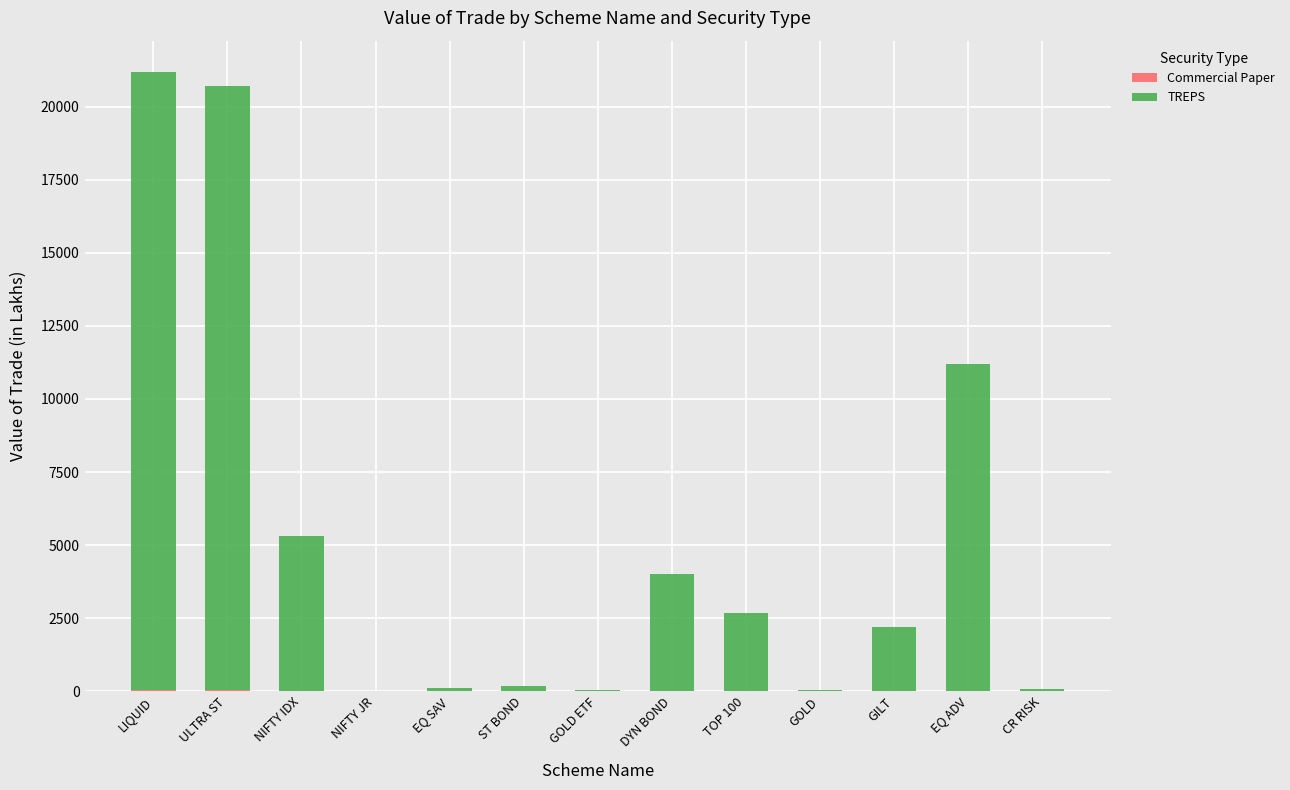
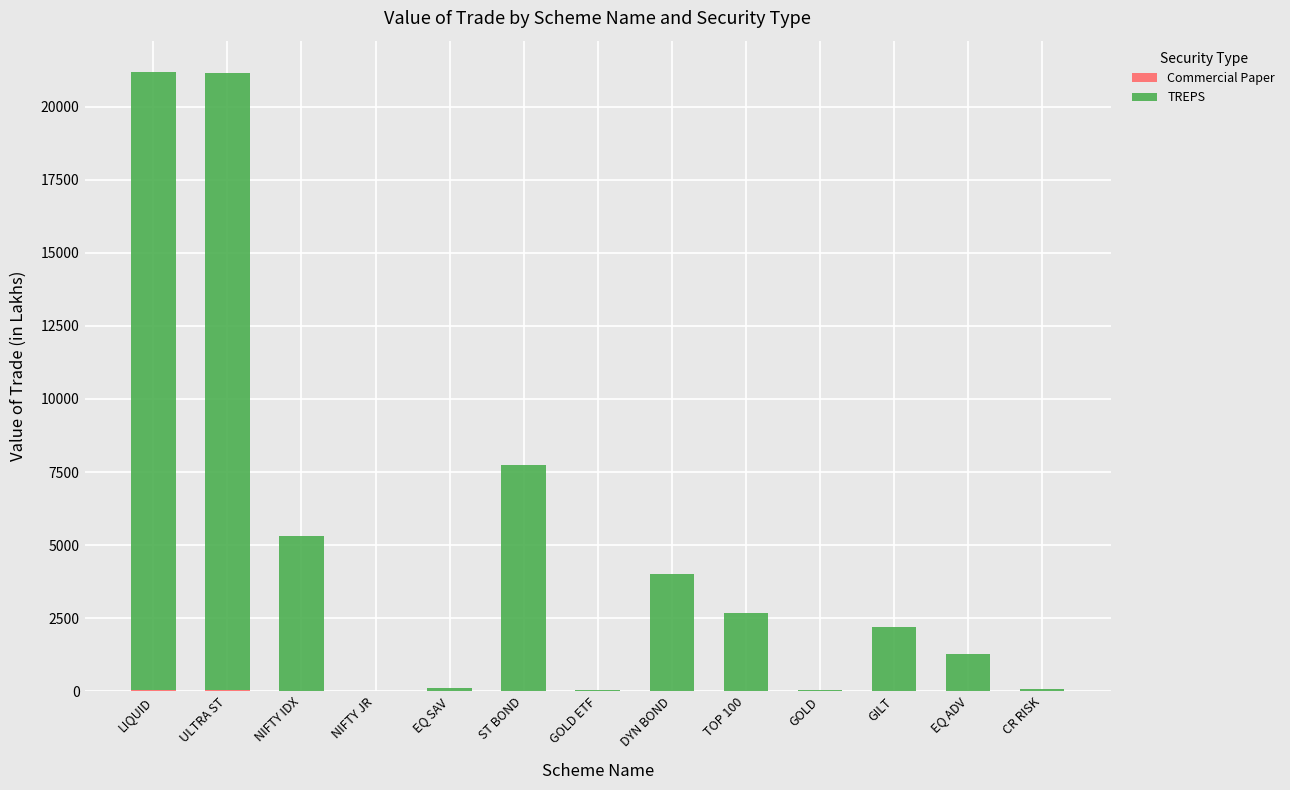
TREPS, ULTRA ST: 20700 -> 21100
TREPS, ST BOND: 200 -> 7700
TREPS, EQ ADV: 11200 -> 1300
